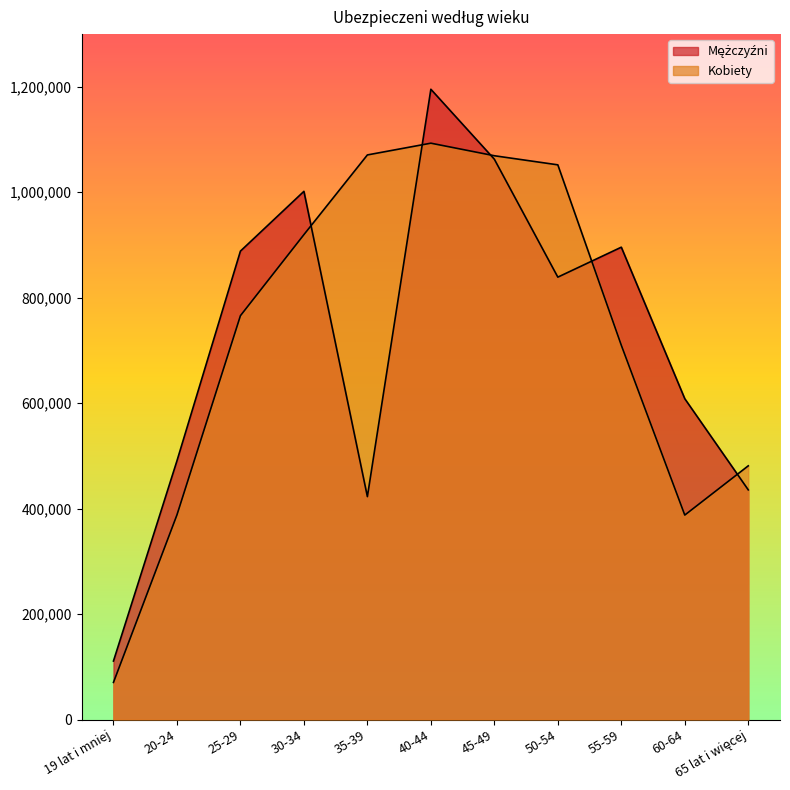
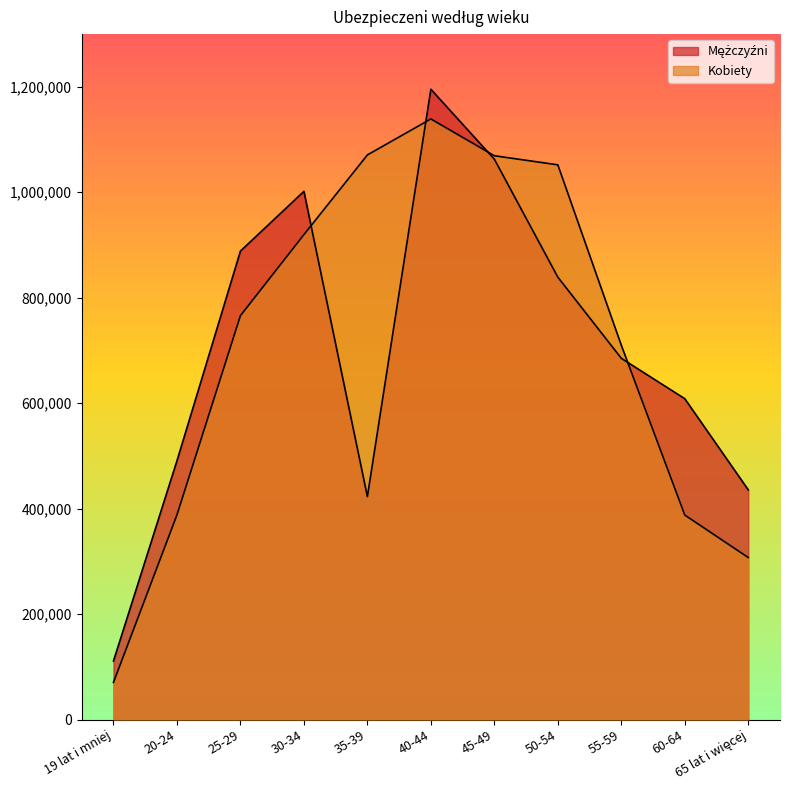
Kobiety, 40-44: 1,090,000 -> 1,140,000
Mężczyźni, 55-59: 900,000 -> 690,000
Kobiety, 65 lat i więcej: 480,000 -> 310,000
